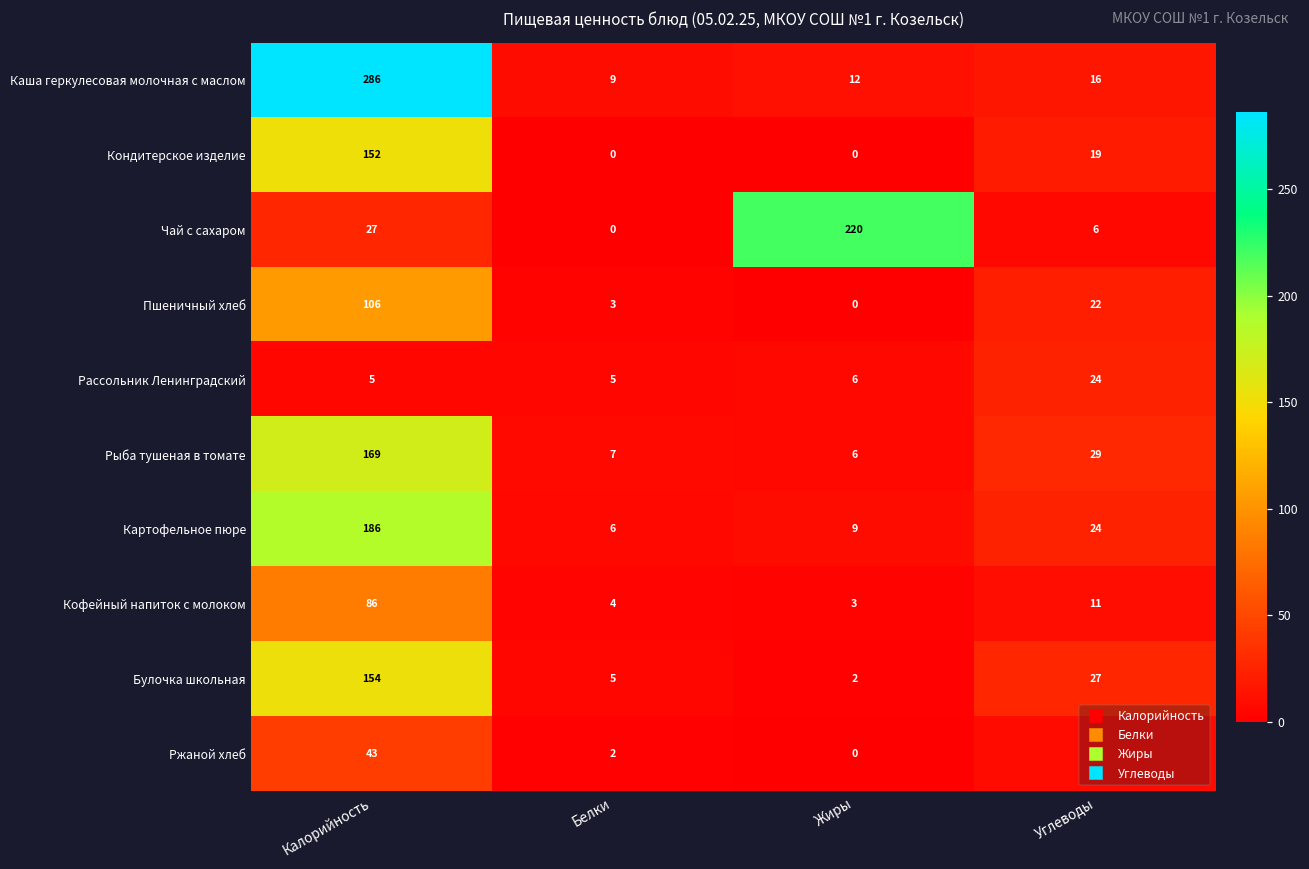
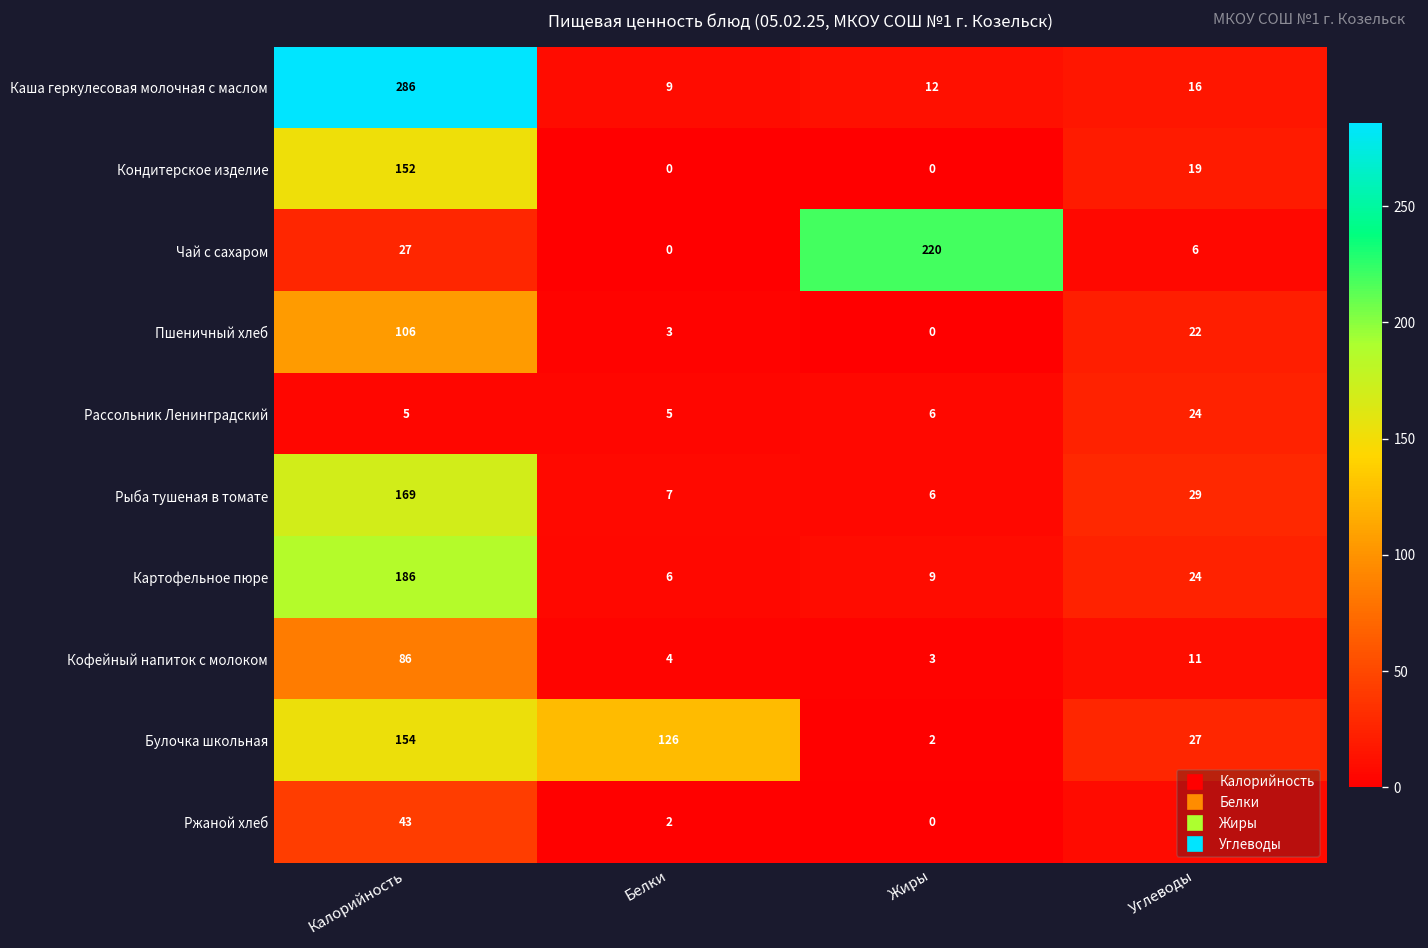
Булочка школьная, Белки: 5 -> 126
